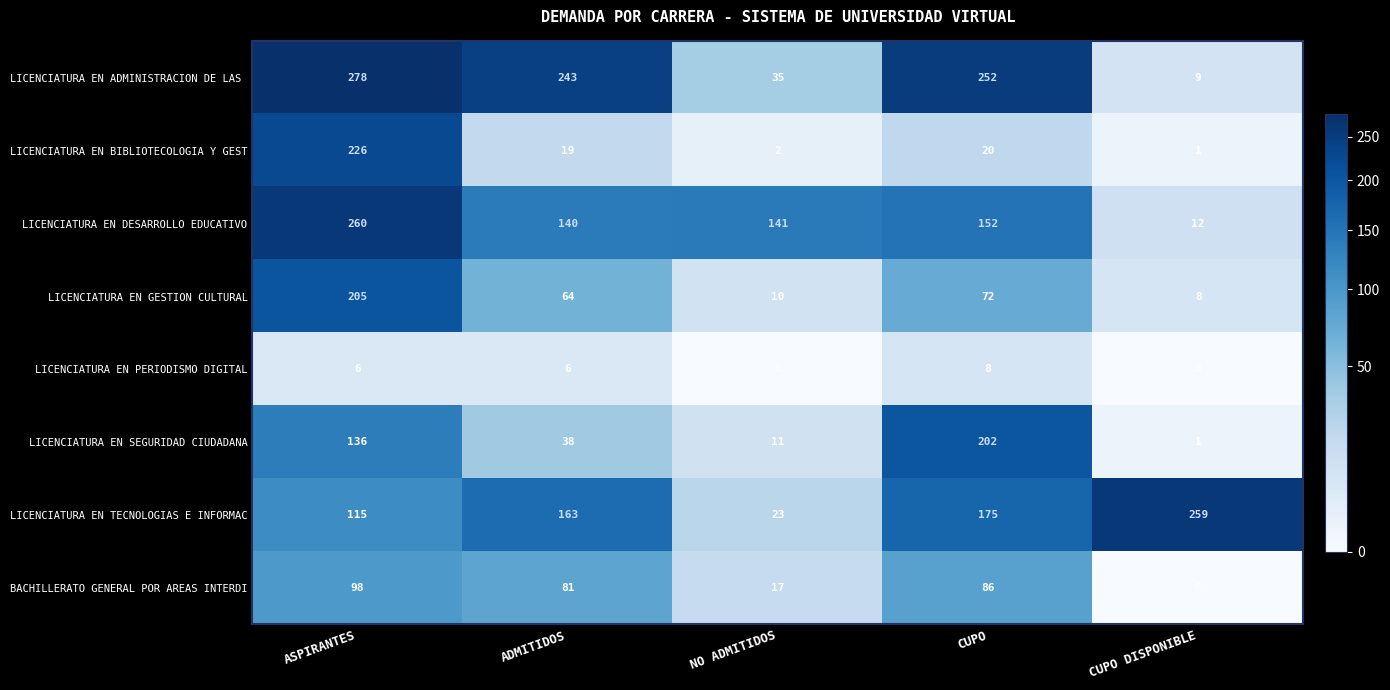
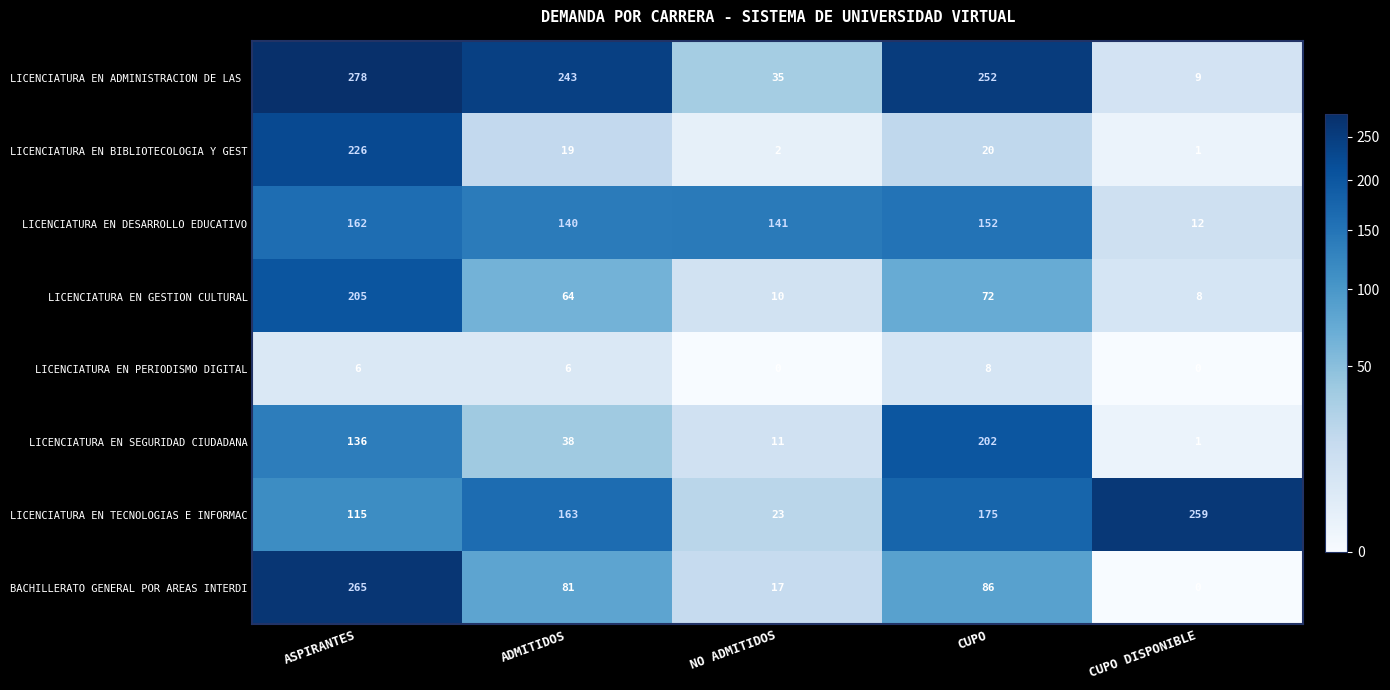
LICENCIATURA EN DESARROLLO EDUCATIVO, ASPIRANTES: 260 -> 162
BACHILLERATO GENERAL POR AREAS INTERDI, ASPIRANTES: 98 -> 265
